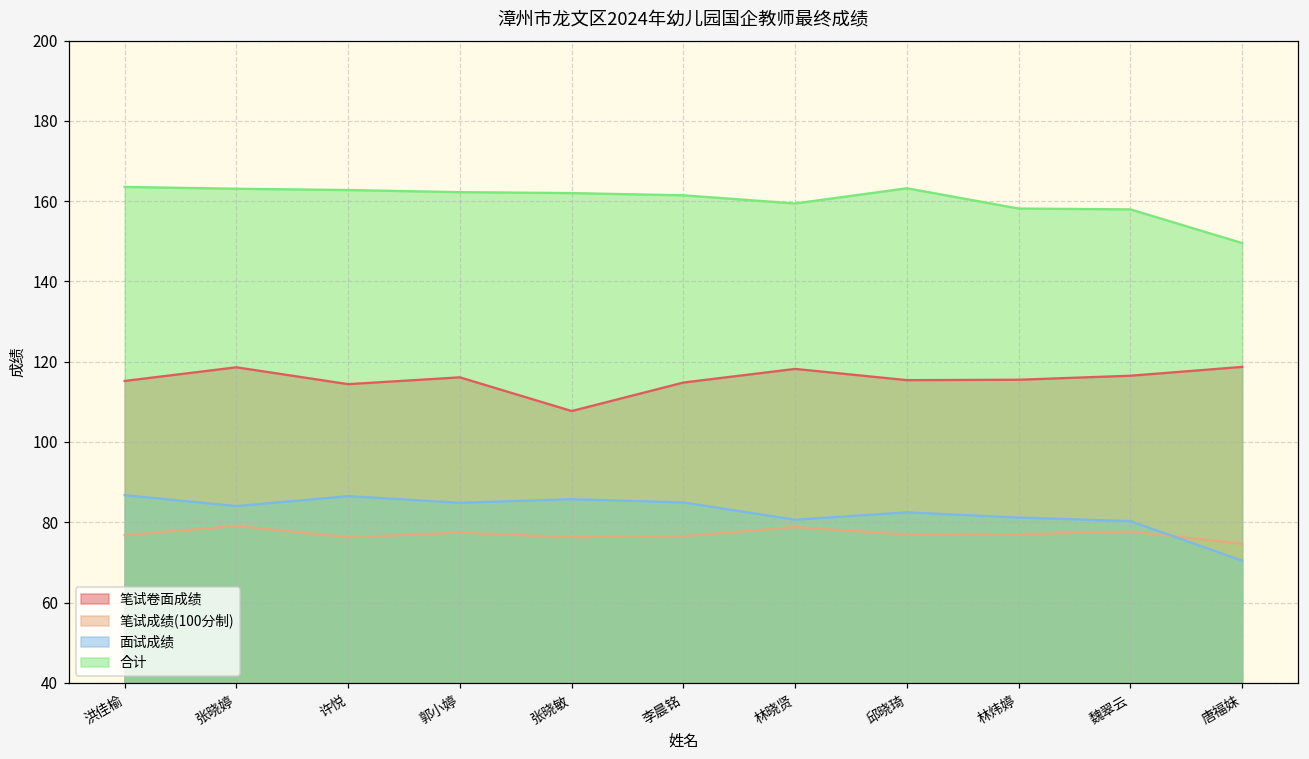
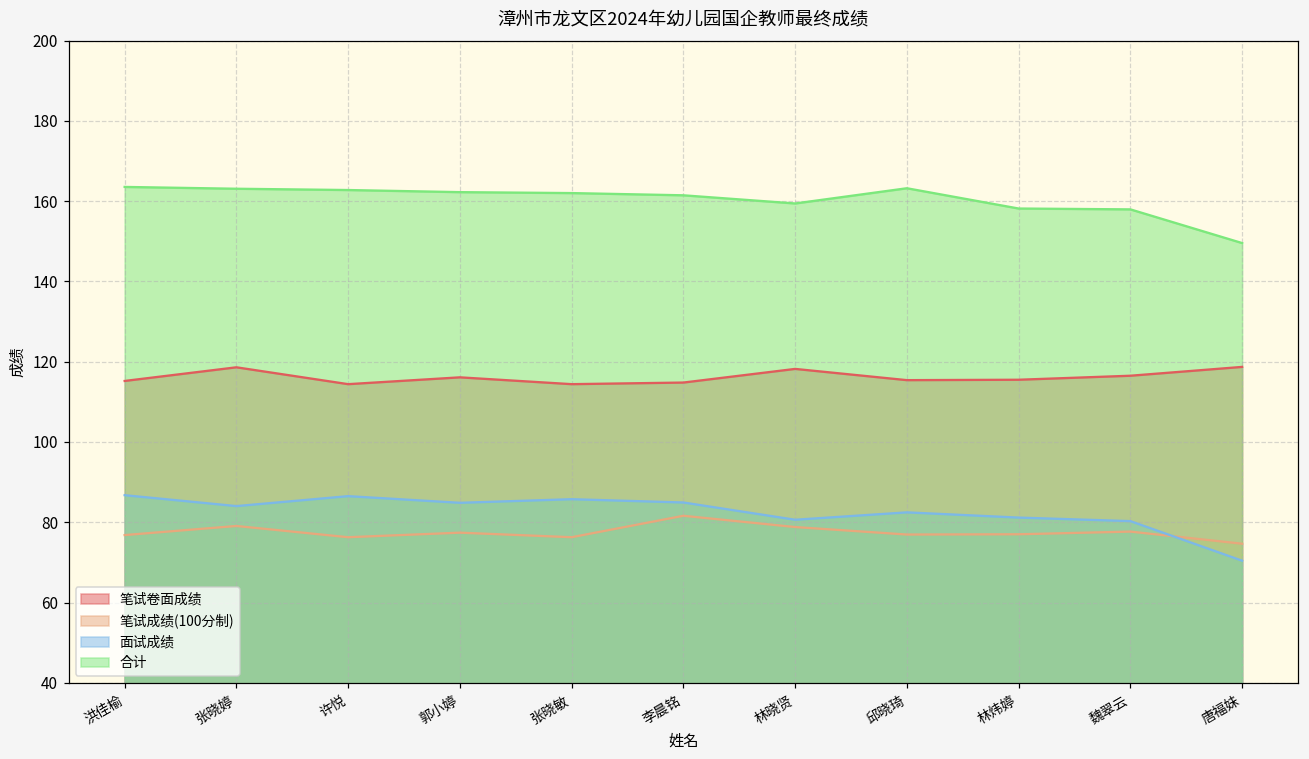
笔试卷面成绩, 张晓敏: 108 -> 114
笔试成绩(100分制), 李晨铭: 77 -> 82
